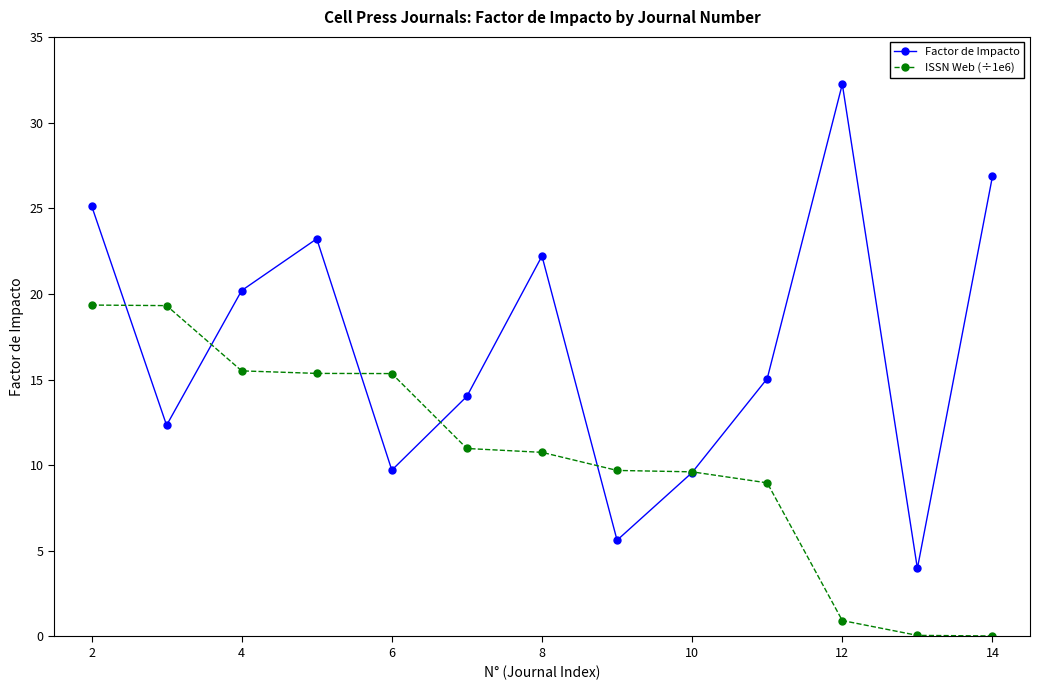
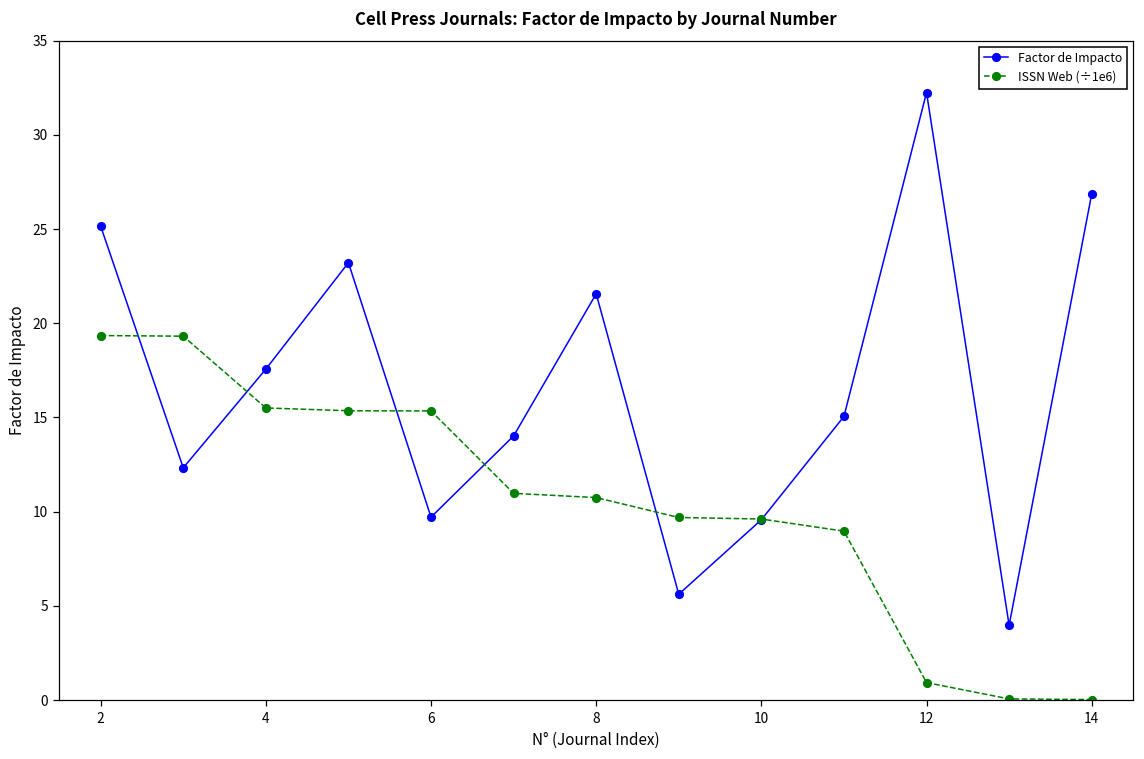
Factor de Impacto, 4: 20.2 -> 17.6
Factor de Impacto, 8: 22.2 -> 21.6
